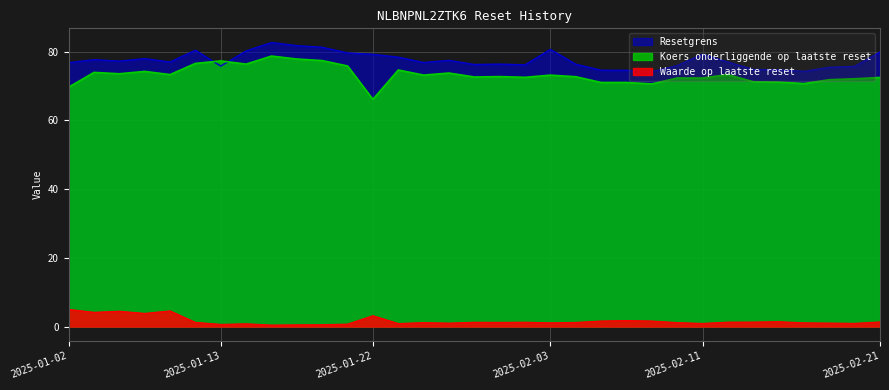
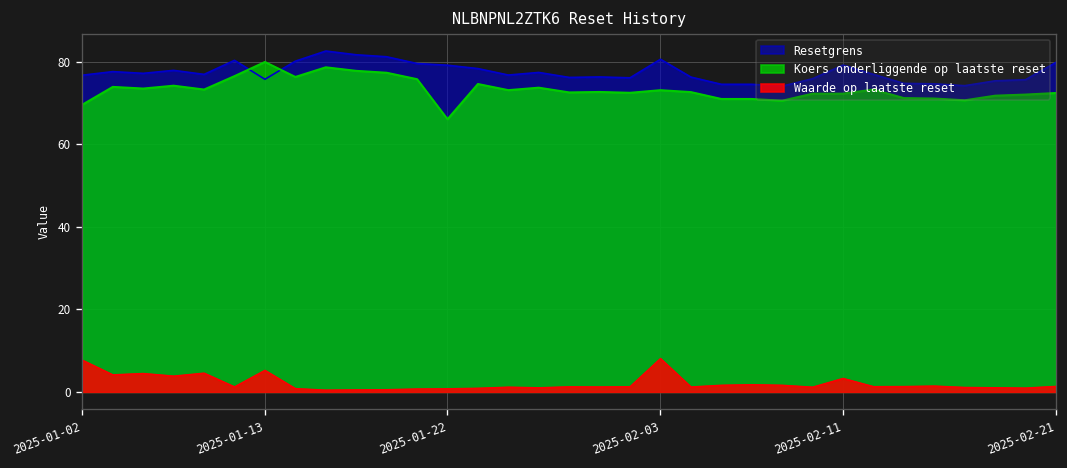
Waarde op laatste reset, 2025-01-02: 5 -> 8
Koers onderliggende op laatste reset, 2025-01-13: 77 -> 80
Waarde op laatste reset, 2025-01-13: 1 -> 5
Waarde op laatste reset, 2025-01-22: 3 -> 1
Waarde op laatste reset, 2025-02-03: 1 -> 8
Waarde op laatste reset, 2025-02-11: 1 -> 3
